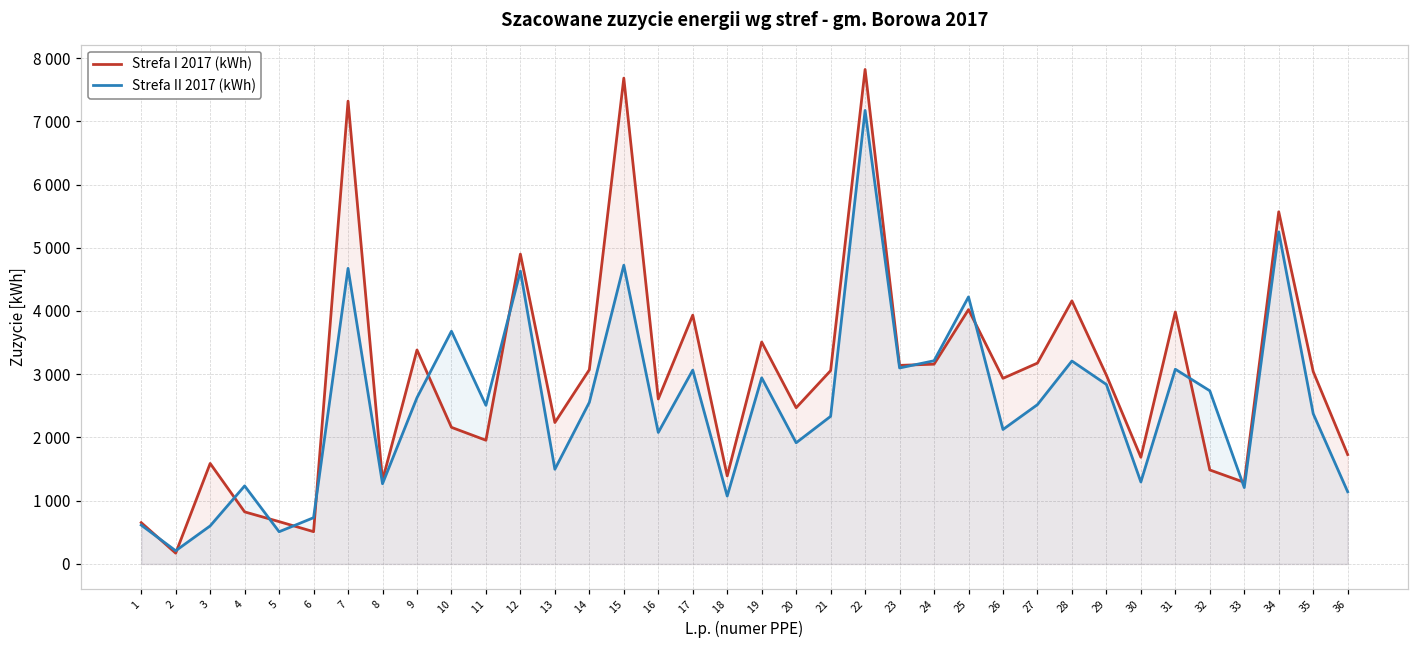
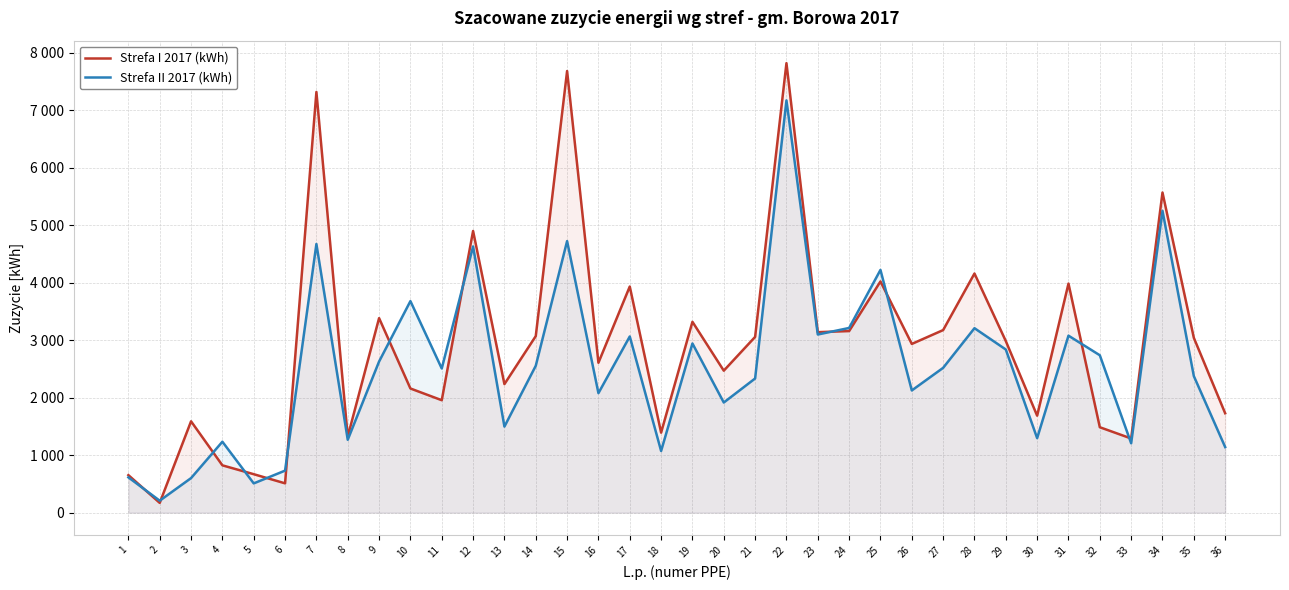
Strefa I 2017 (kWh), 19: 3500 -> 3300
